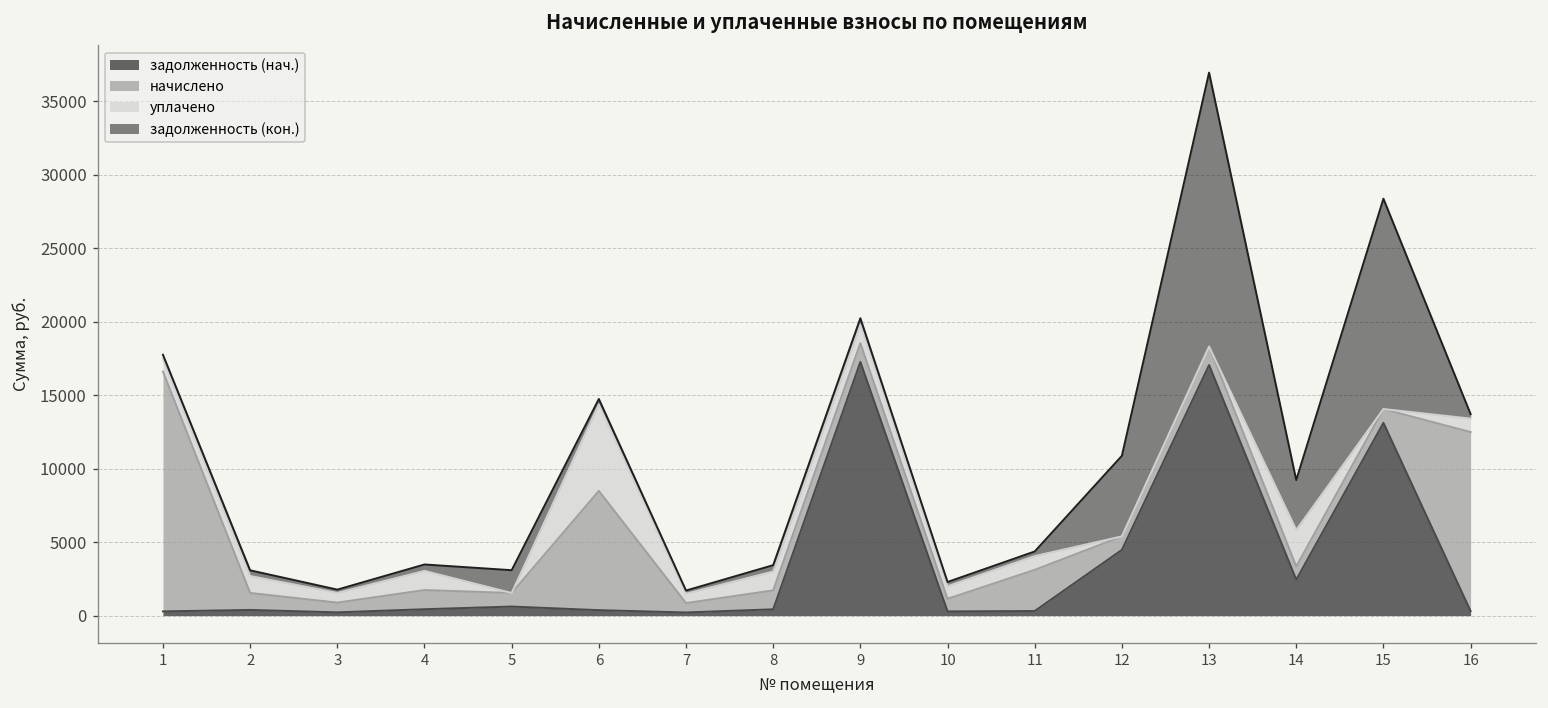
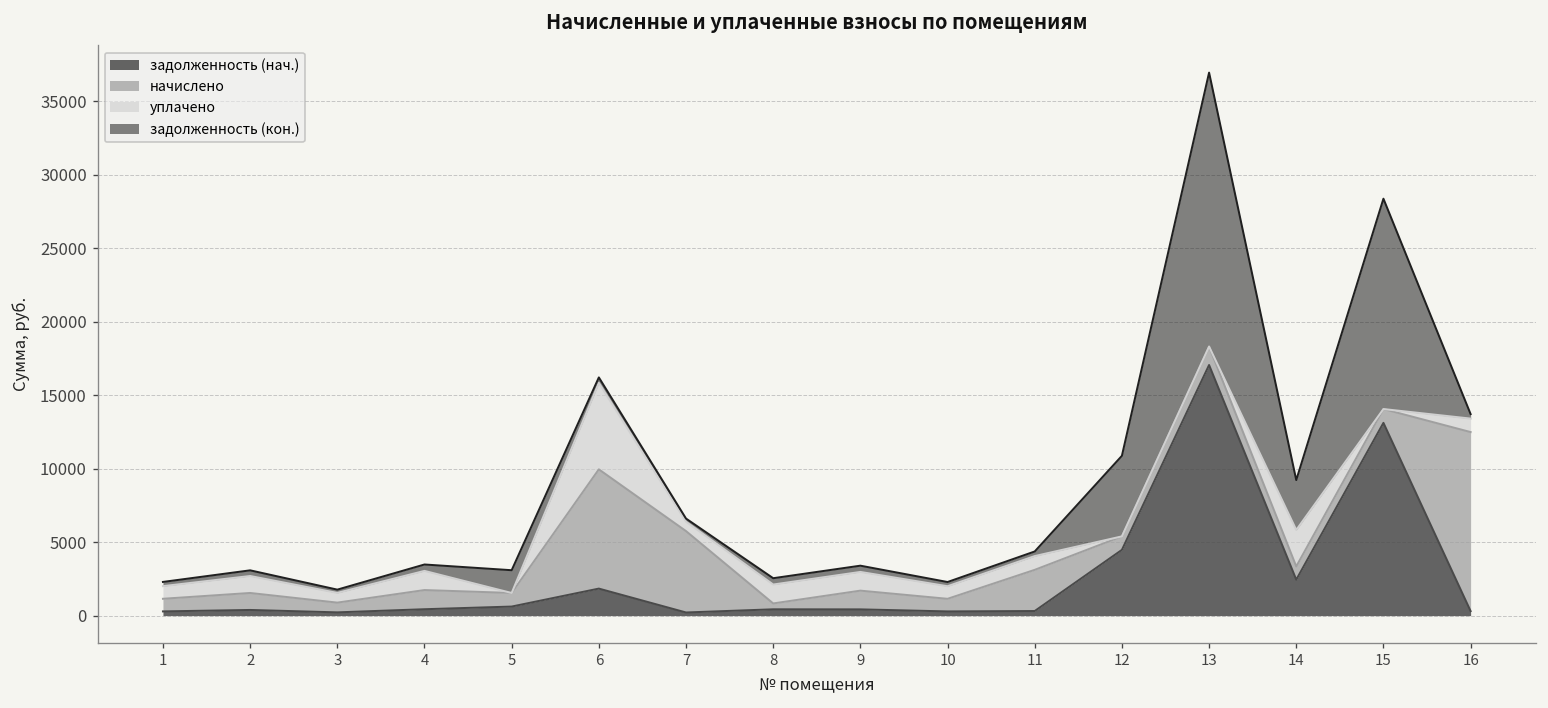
начислено, 1: 16300 -> 900
задолженность (нач.), 6: 400 -> 1800
начислено, 7: 600 -> 5500
начислено, 8: 1300 -> 400
задолженность (нач.), 9: 17300 -> 400
